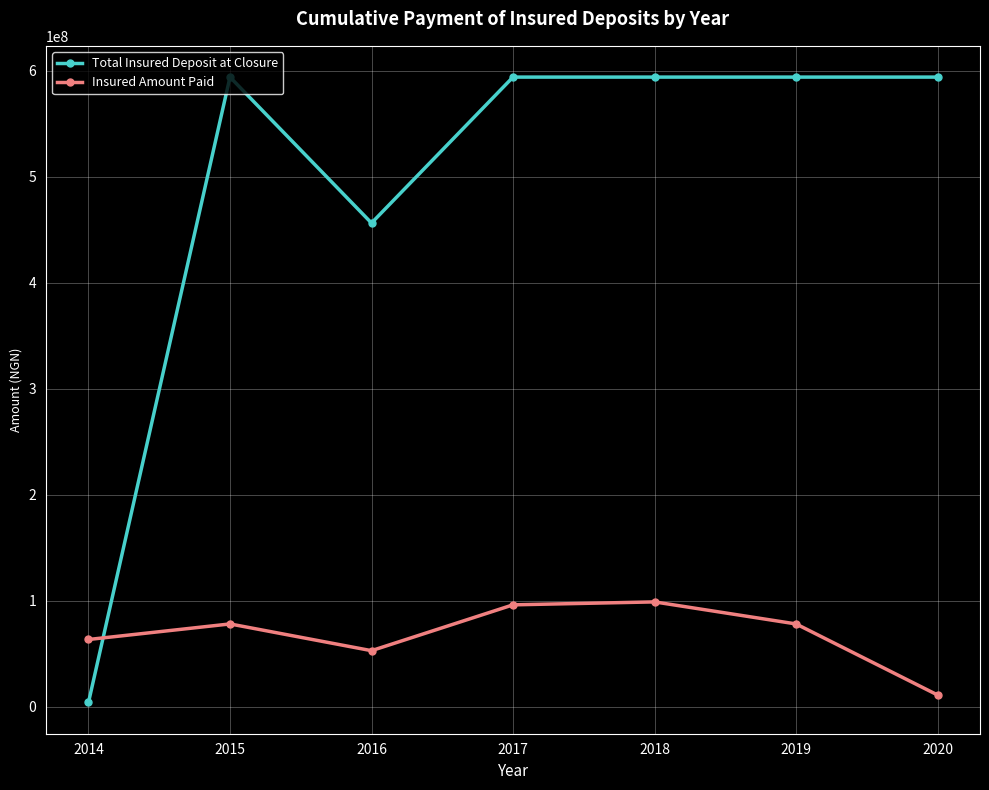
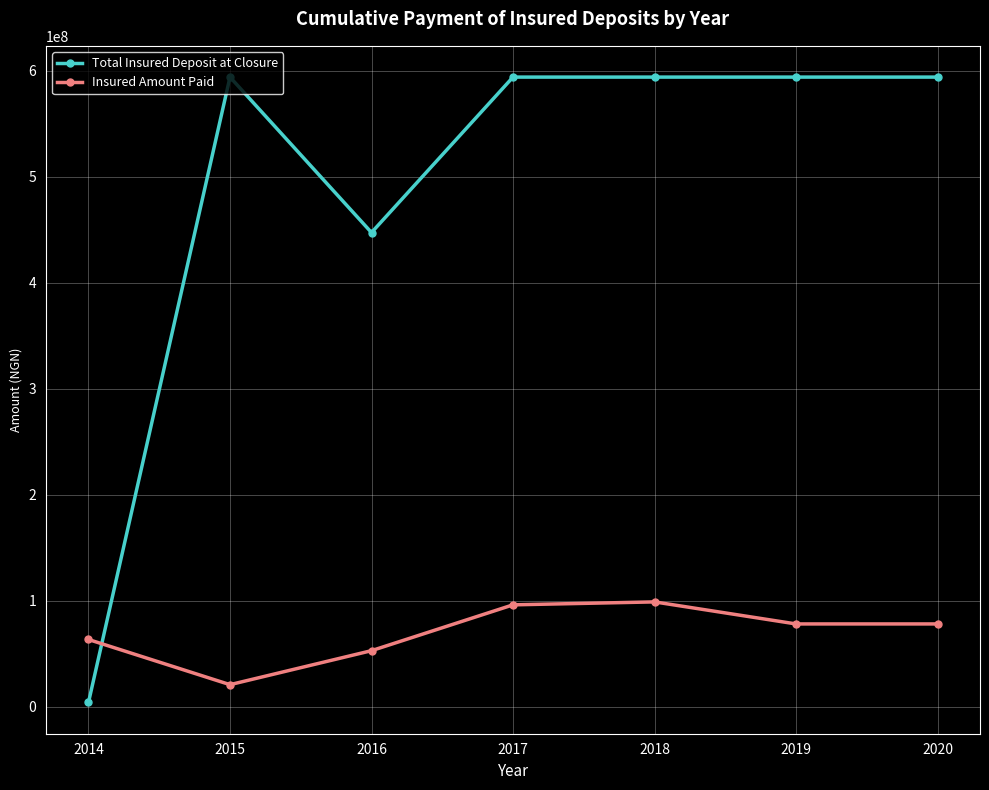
Insured Amount Paid, 2015: 78000000 -> 21000000
Total Insured Deposit at Closure, 2016: 456000000 -> 447000000
Insured Amount Paid, 2020: 11000000 -> 78000000
